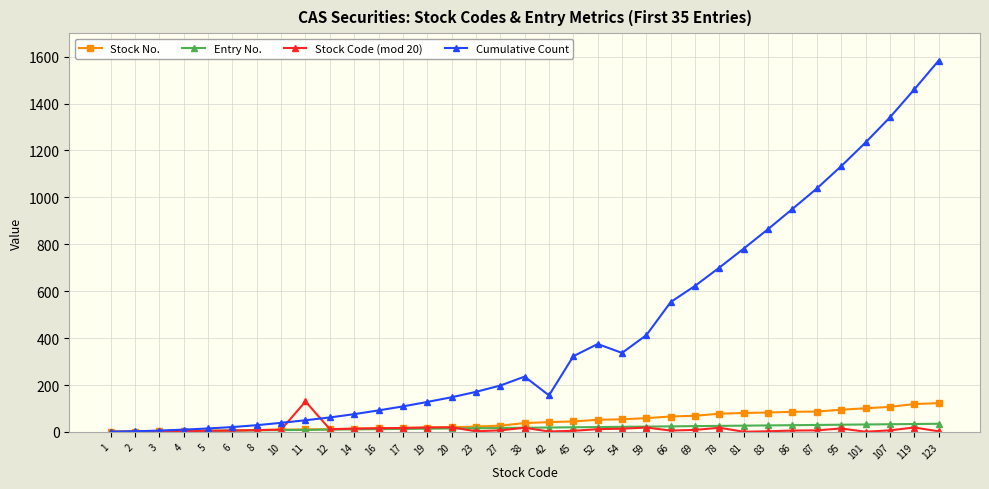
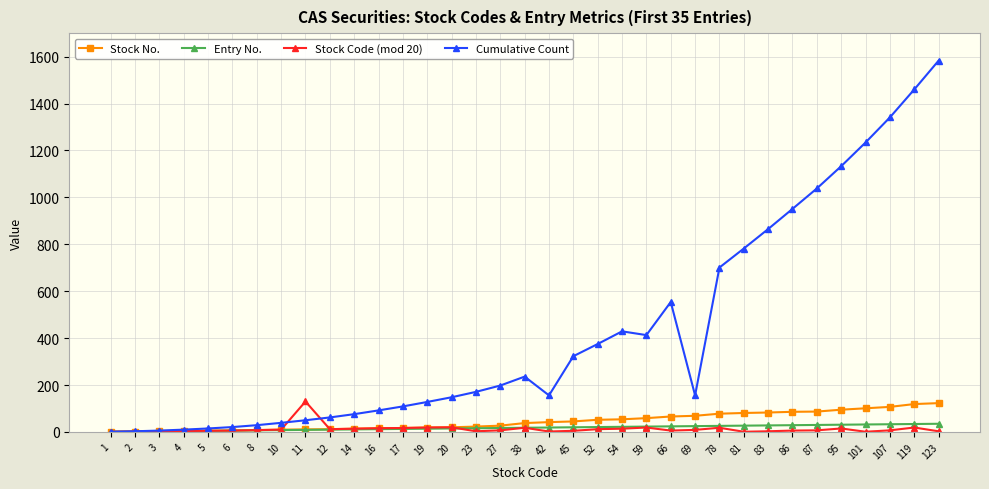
Cumulative Count, 54: 340 -> 430
Cumulative Count, 69: 620 -> 160
